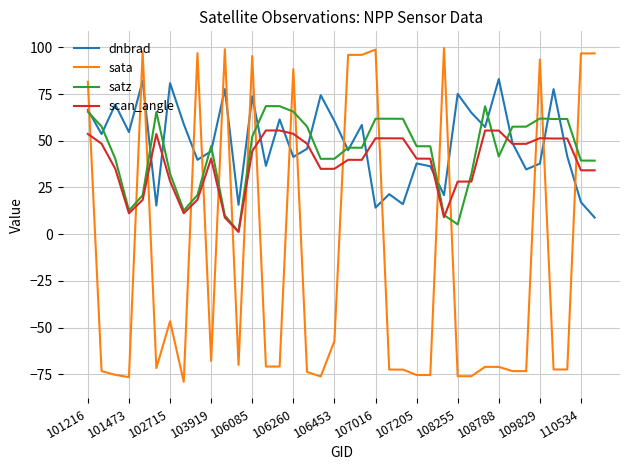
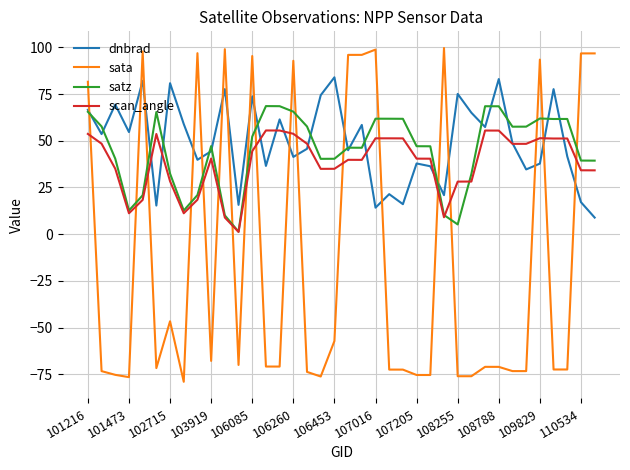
sata, 106260: 88 -> 93
dnbrad, 106453: 61 -> 84
satz, 108788: 42 -> 68
